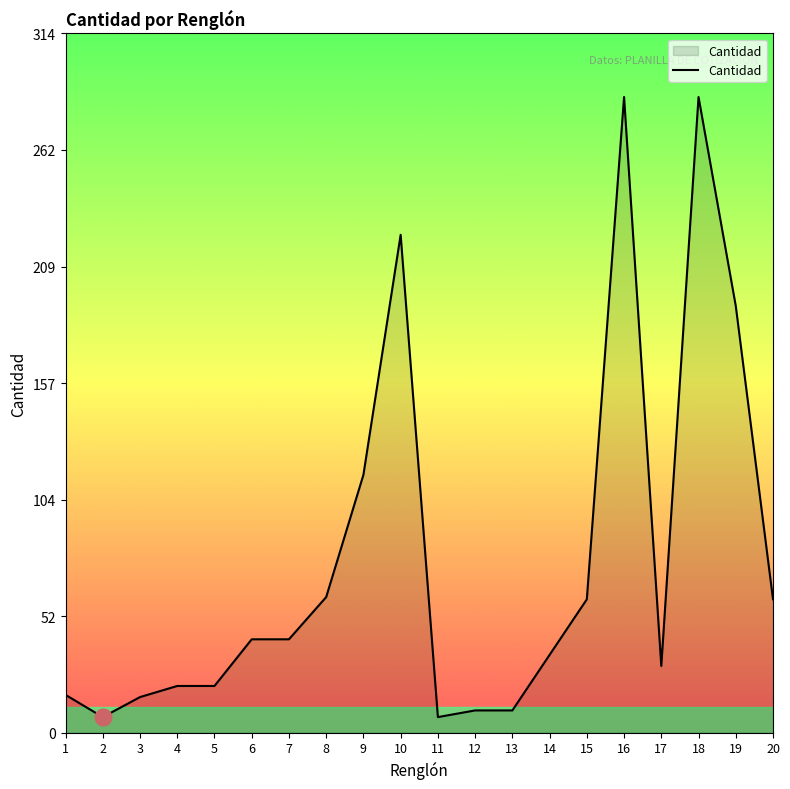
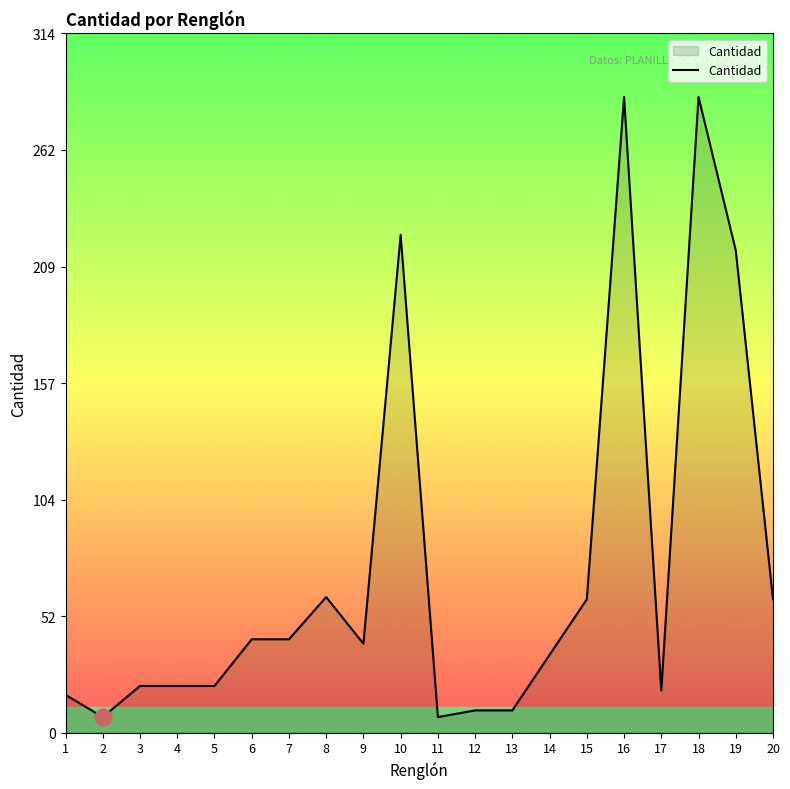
Cantidad, 3: 16 -> 21
Cantidad, 9: 116 -> 40
Cantidad, 17: 30 -> 19
Cantidad, 19: 192 -> 217
